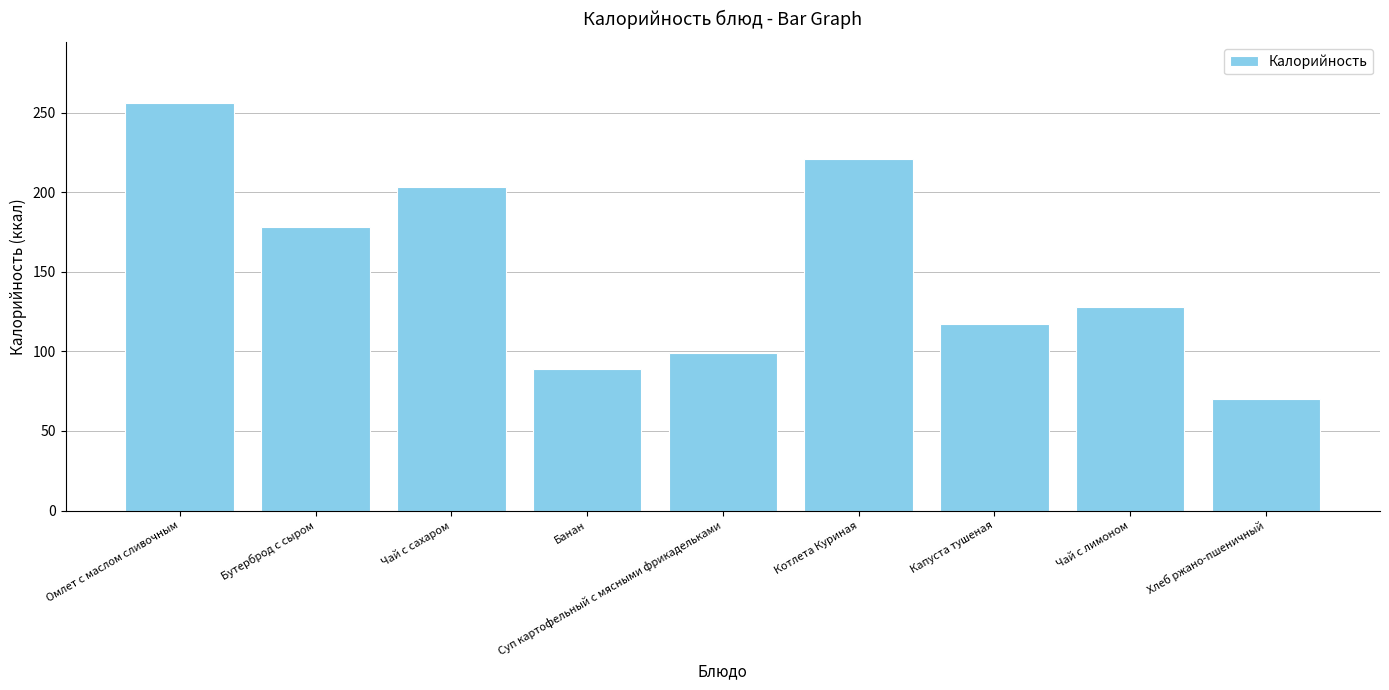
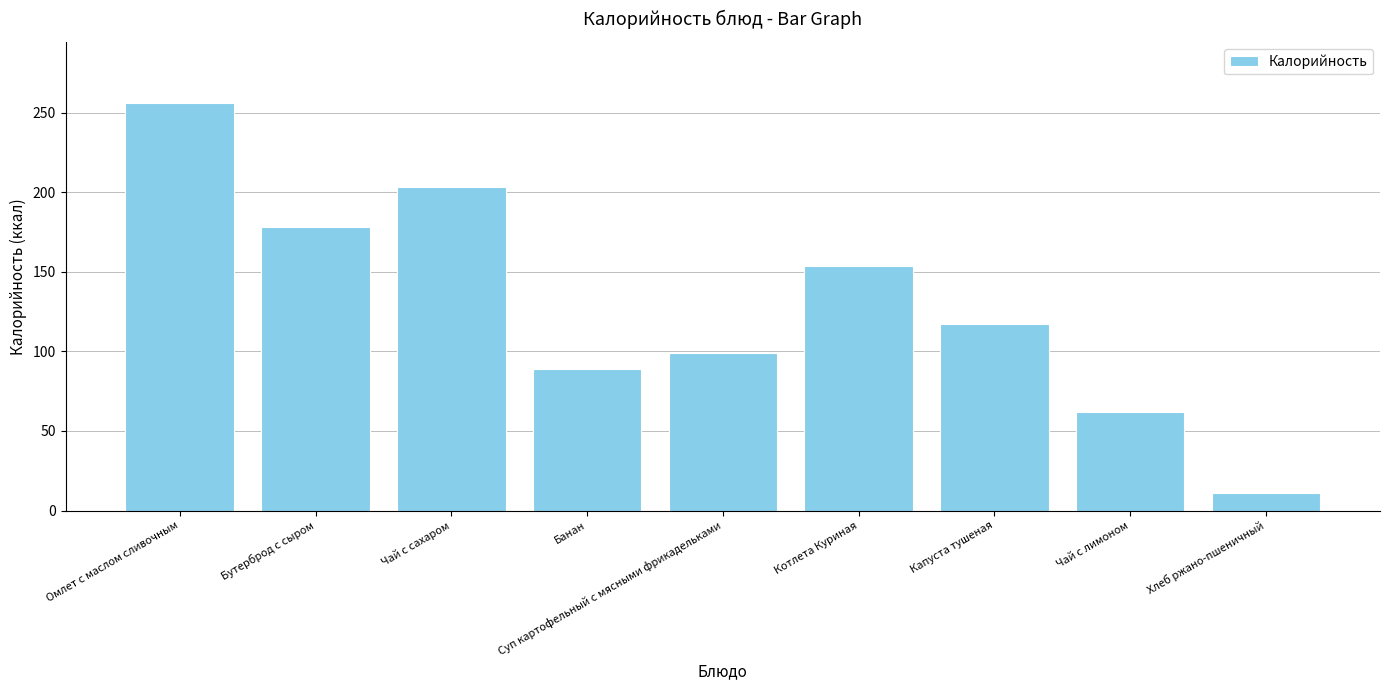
Котлета Куриная: 221 -> 154
Чай с лимоном: 128 -> 62
Хлеб ржано-пшеничный: 70 -> 11
